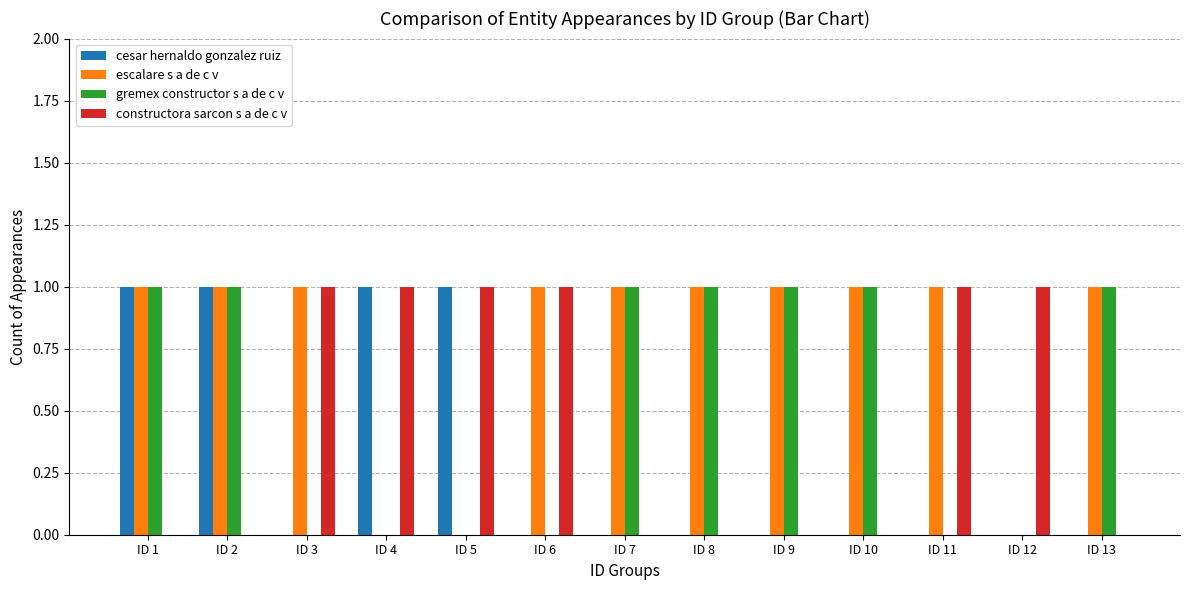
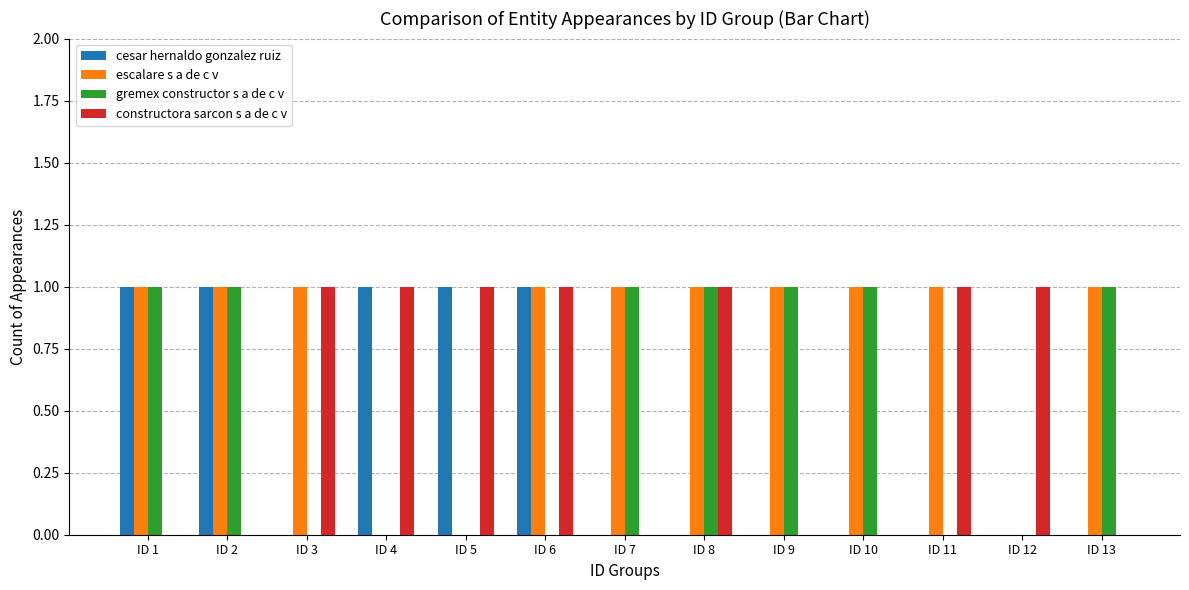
cesar hernaldo gonzalez ruiz, ID 6: 0 -> 1
constructora sarcon s a de c v, ID 8: 0 -> 1
